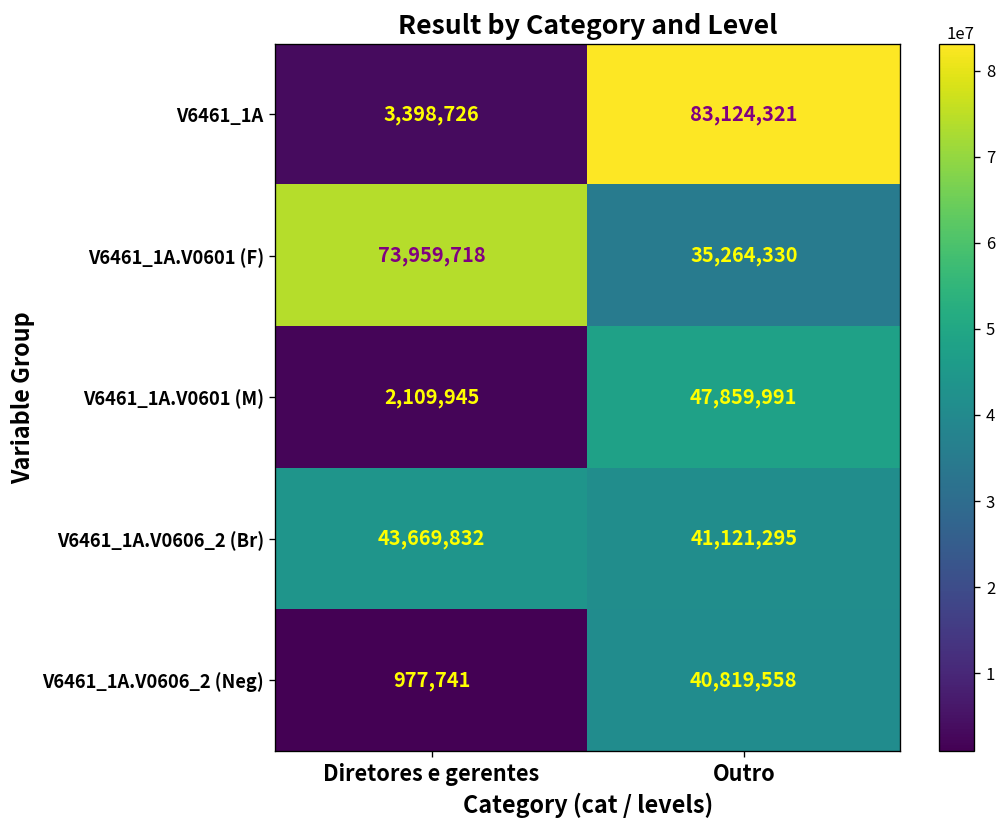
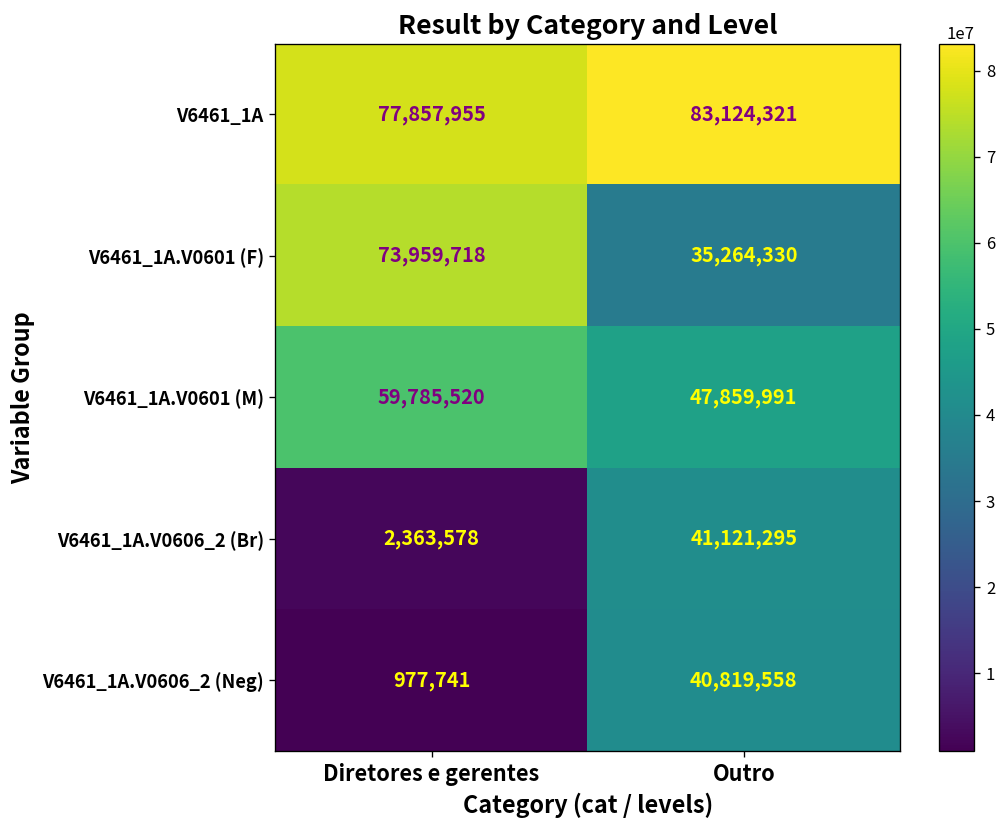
V6461_1A, Diretores e gerentes: 3,398,726 -> 77,857,955
V6461_1A.V0601 (M), Diretores e gerentes: 2,109,945 -> 59,785,520
V6461_1A.V0606_2 (Br), Diretores e gerentes: 43,669,832 -> 2,363,578
